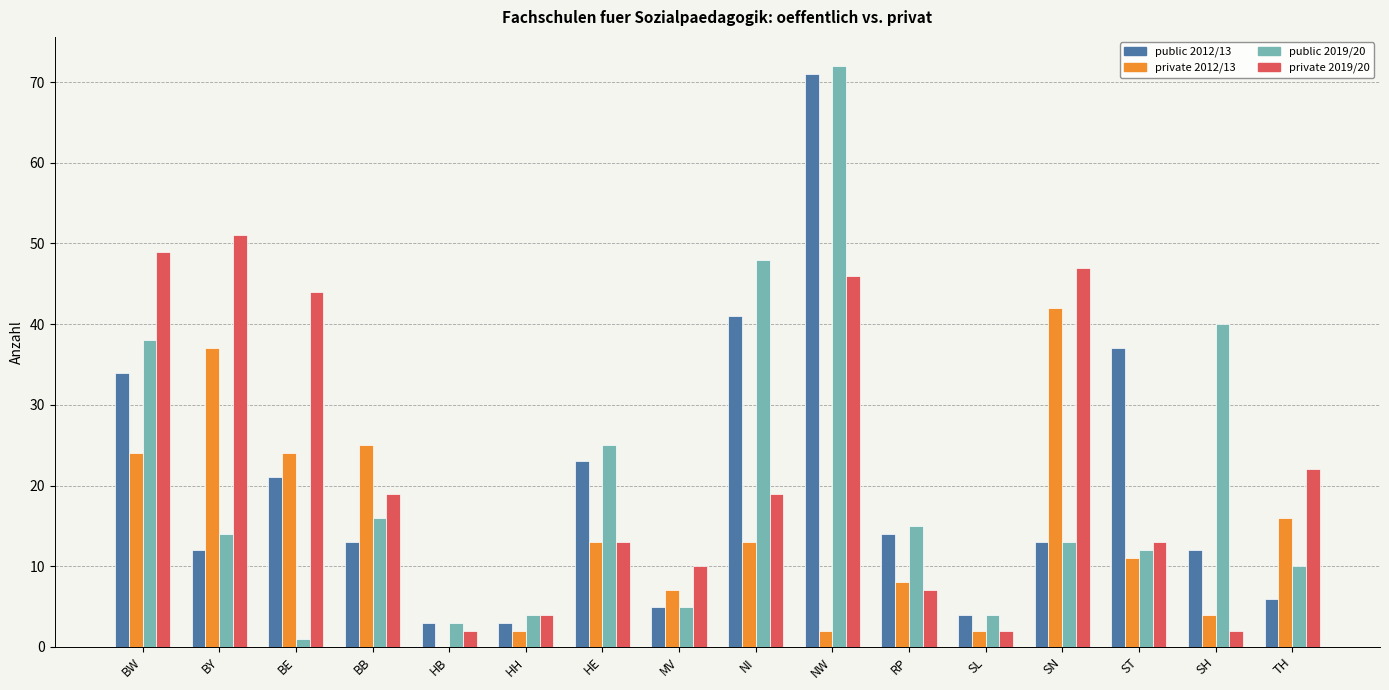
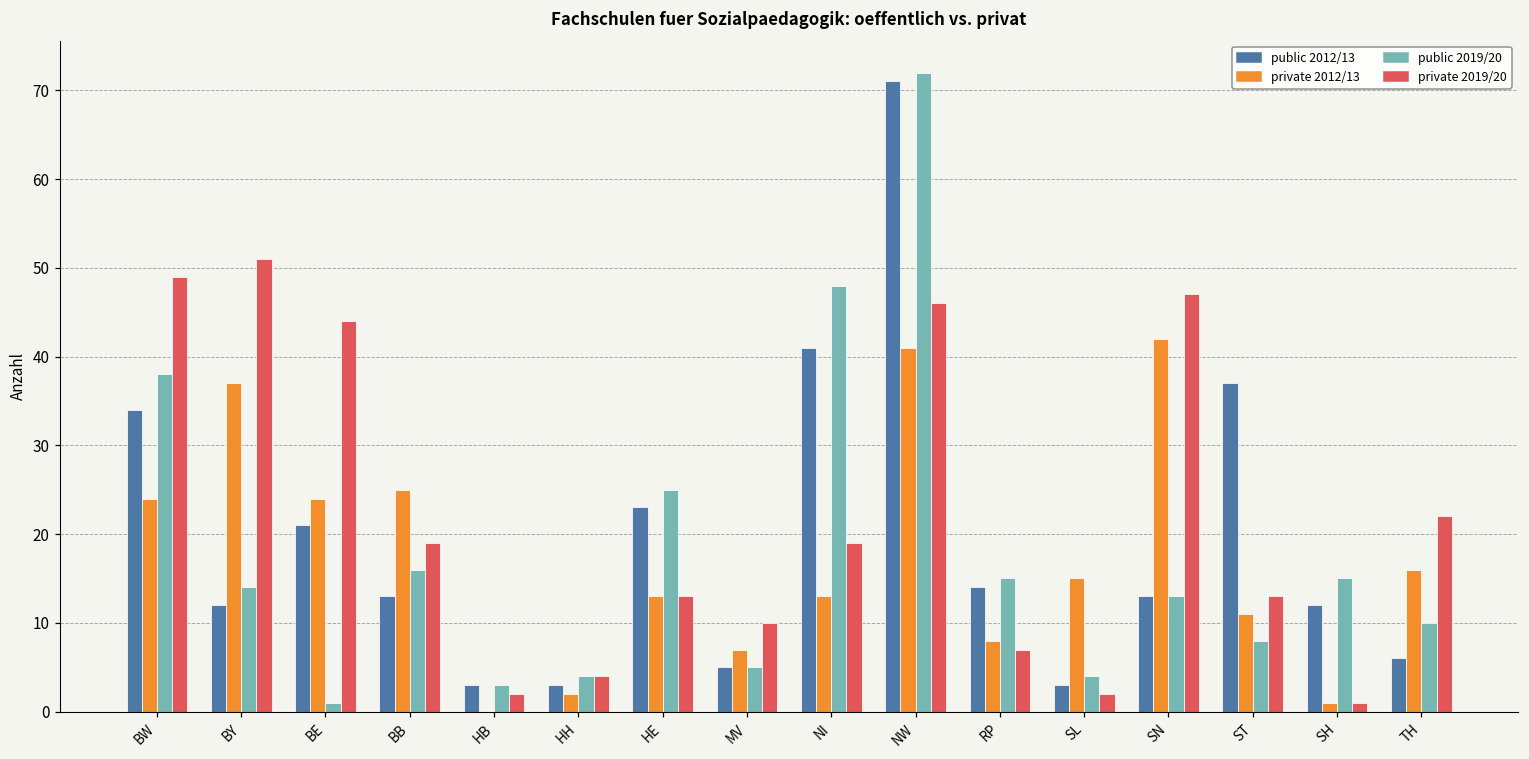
private 2012/13, NW: 2 -> 41
public 2012/13, SL: 4 -> 3
private 2012/13, SL: 2 -> 15
public 2019/20, ST: 12 -> 8
private 2012/13, SH: 4 -> 1
public 2019/20, SH: 40 -> 15
private 2019/20, SH: 2 -> 1
